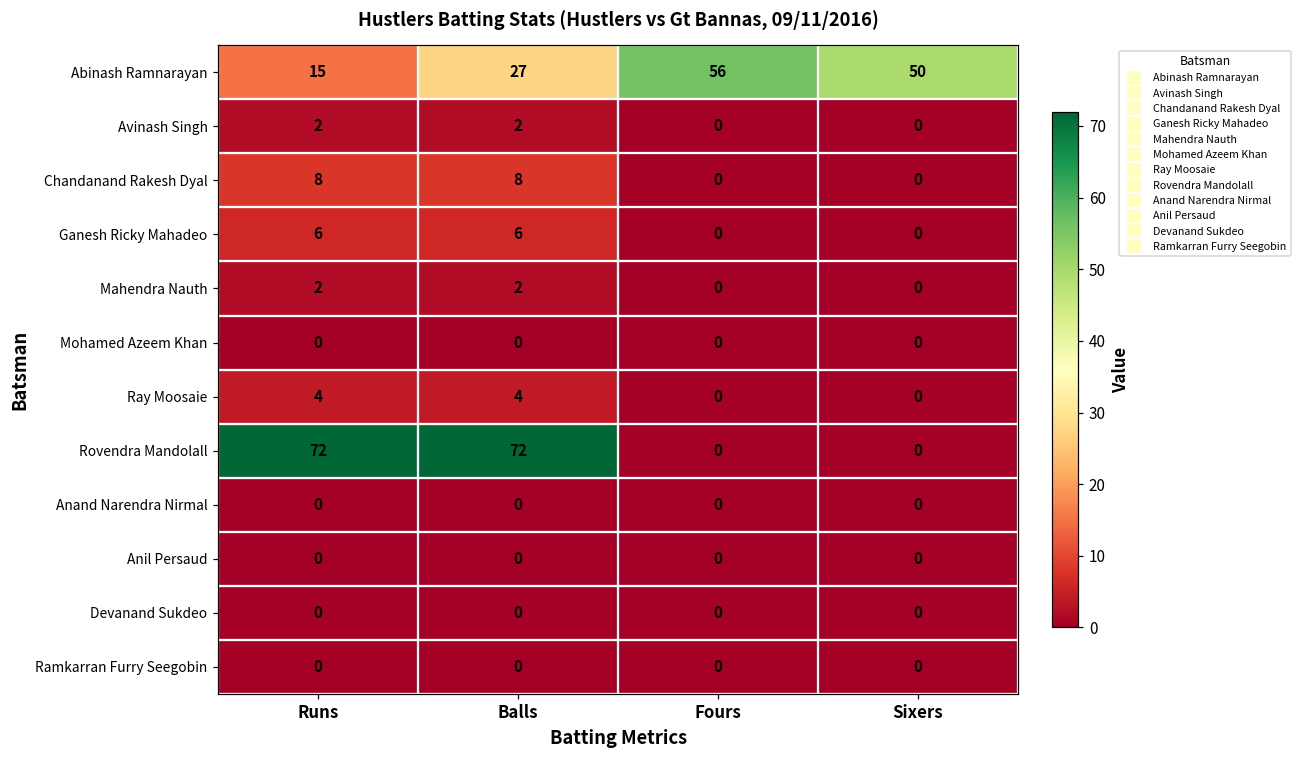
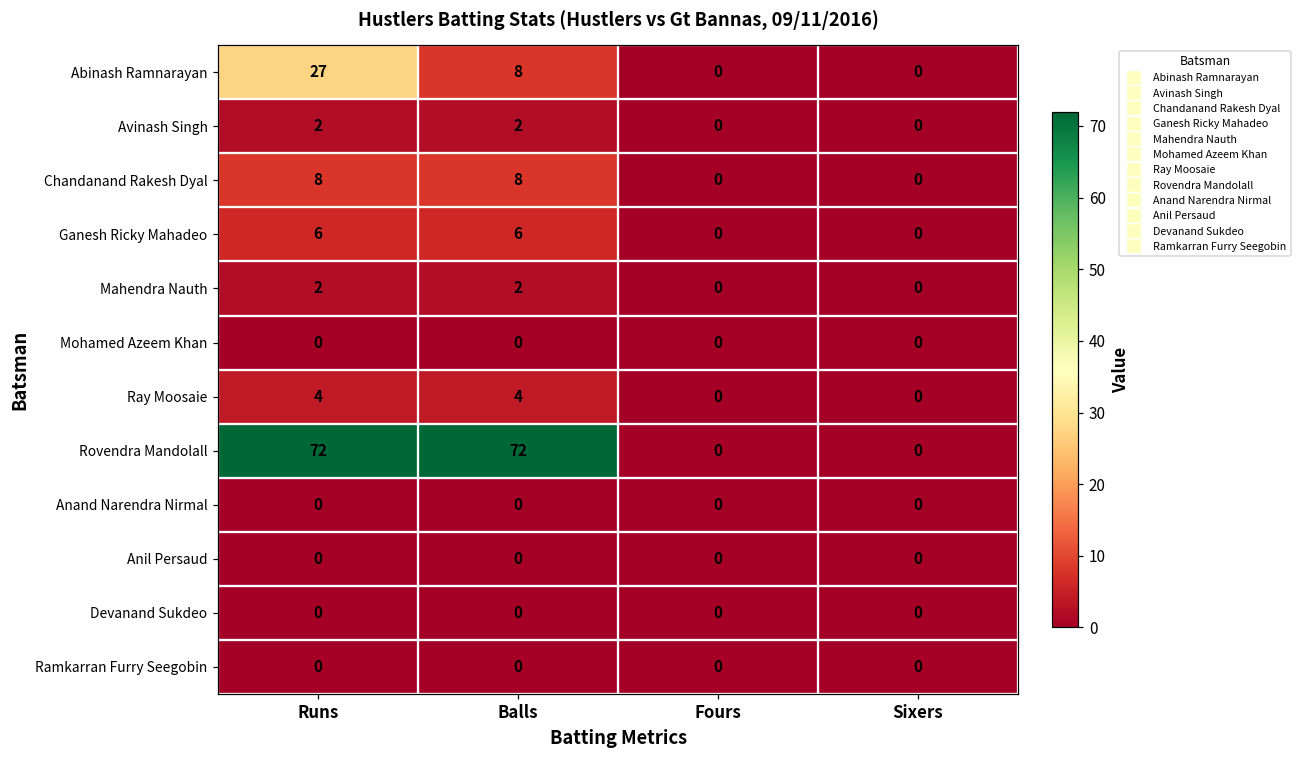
Abinash Ramnarayan, Runs: 15 -> 27
Abinash Ramnarayan, Balls: 27 -> 8
Abinash Ramnarayan, Fours: 56 -> 0
Abinash Ramnarayan, Sixers: 50 -> 0
